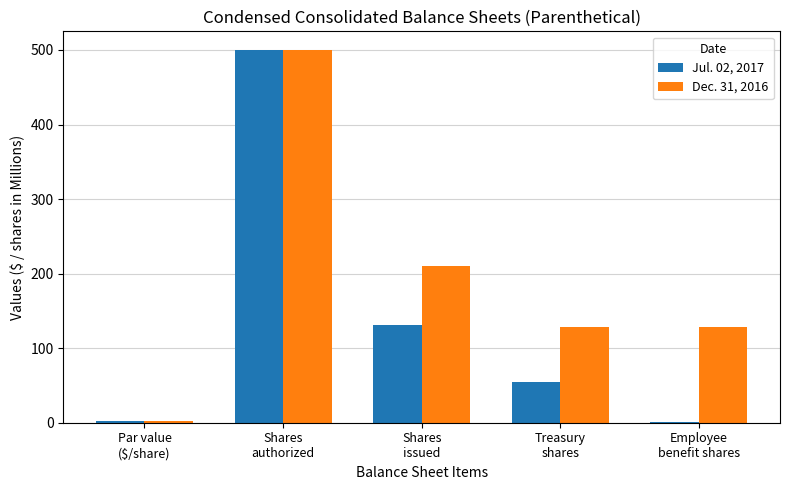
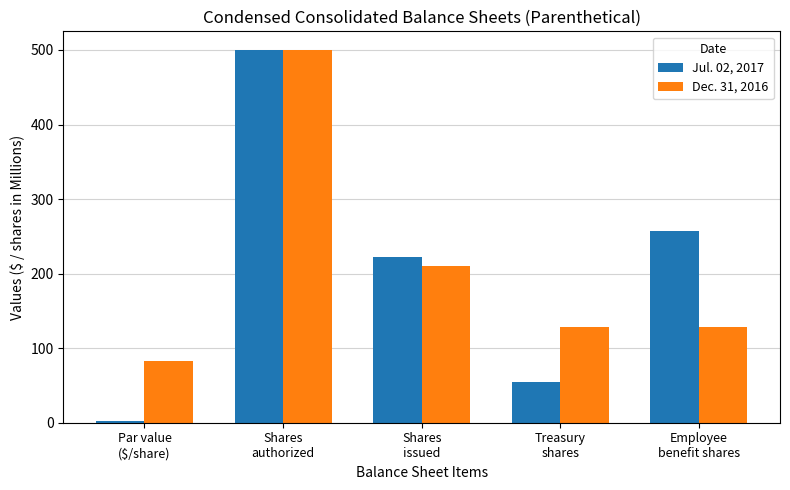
Dec. 31, 2016, Par value ($/share): 0 -> 80
Jul. 02, 2017, Shares issued: 130 -> 220
Jul. 02, 2017, Employee benefit shares: 0 -> 260
